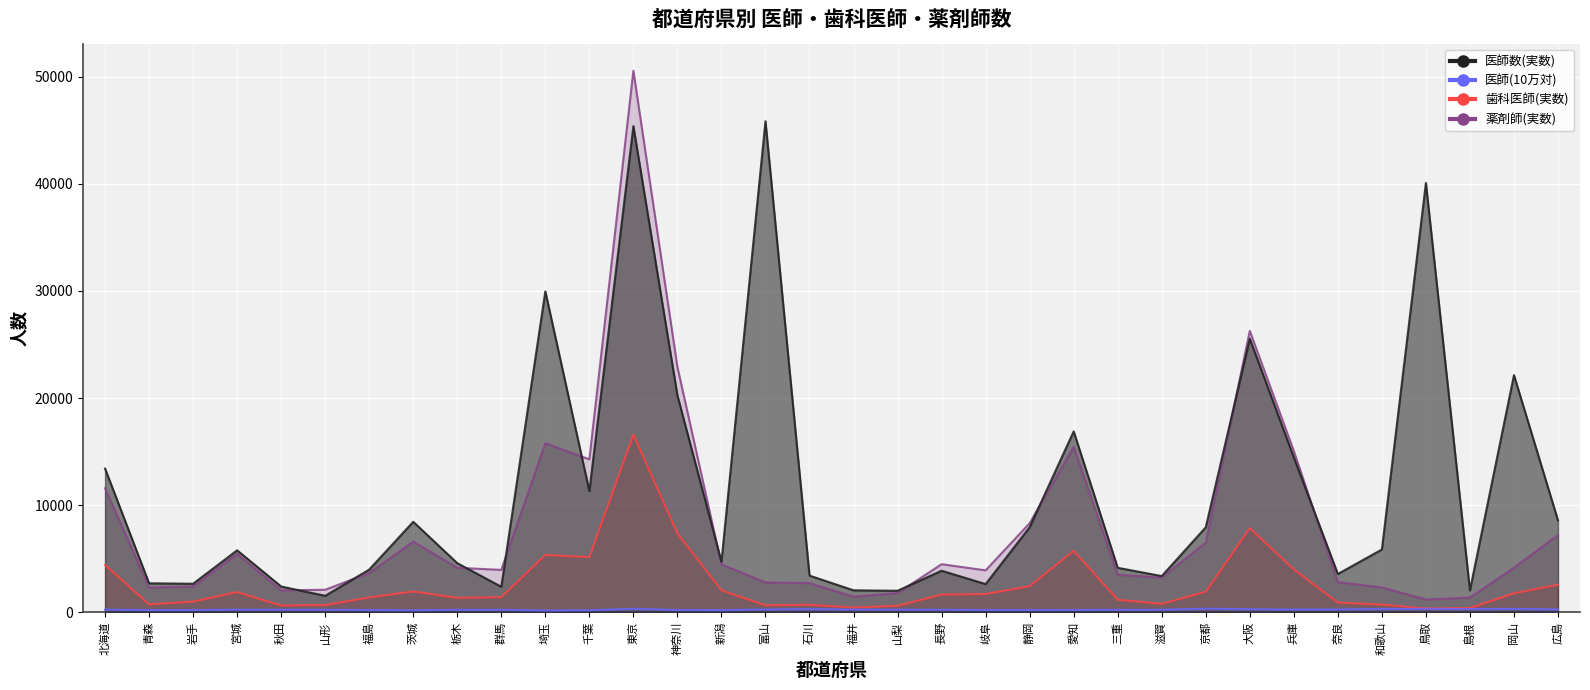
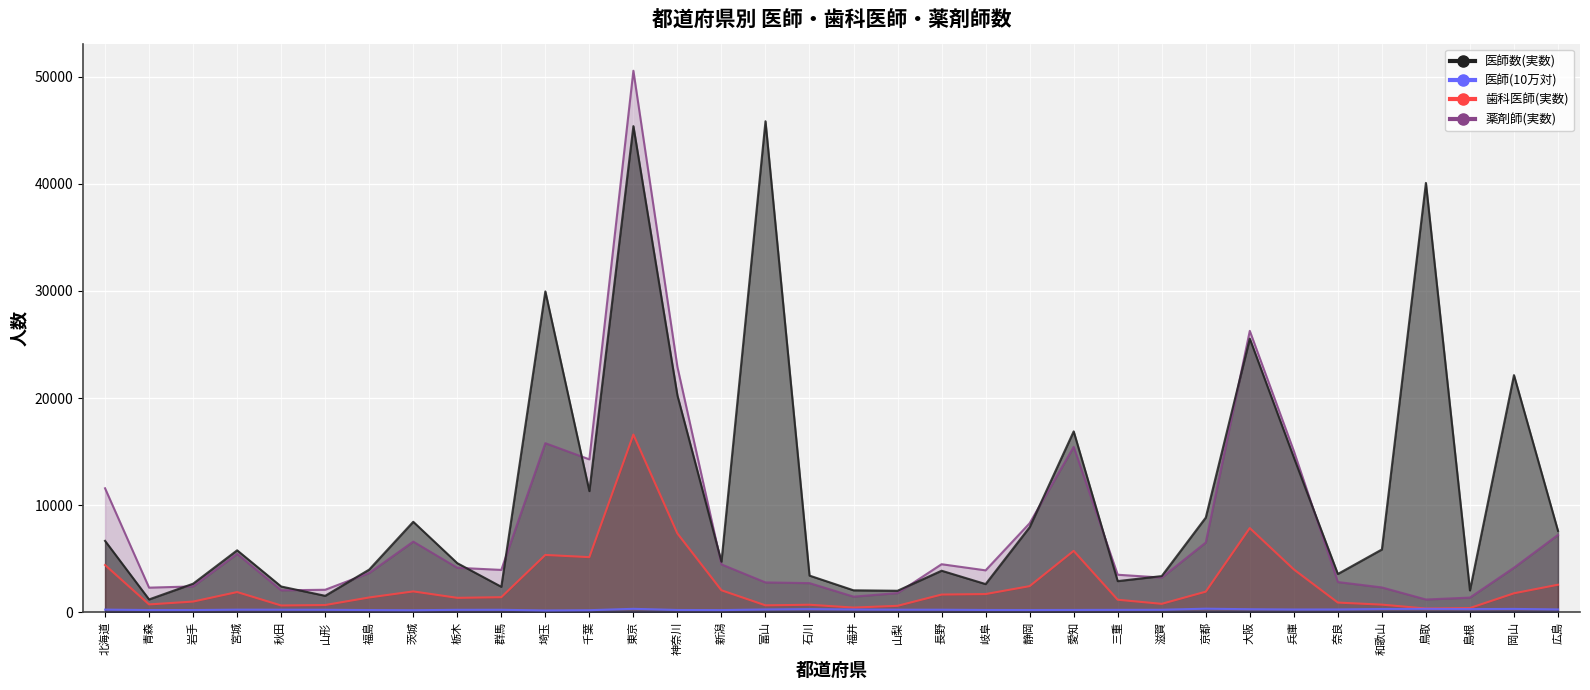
医師数(実数), 北海道: 13400 -> 6700
医師数(実数), 青森: 2700 -> 1200
医師数(実数), 三重: 4200 -> 2900
医師数(実数), 京都: 7900 -> 8800
医師数(実数), 広島: 8600 -> 7600
